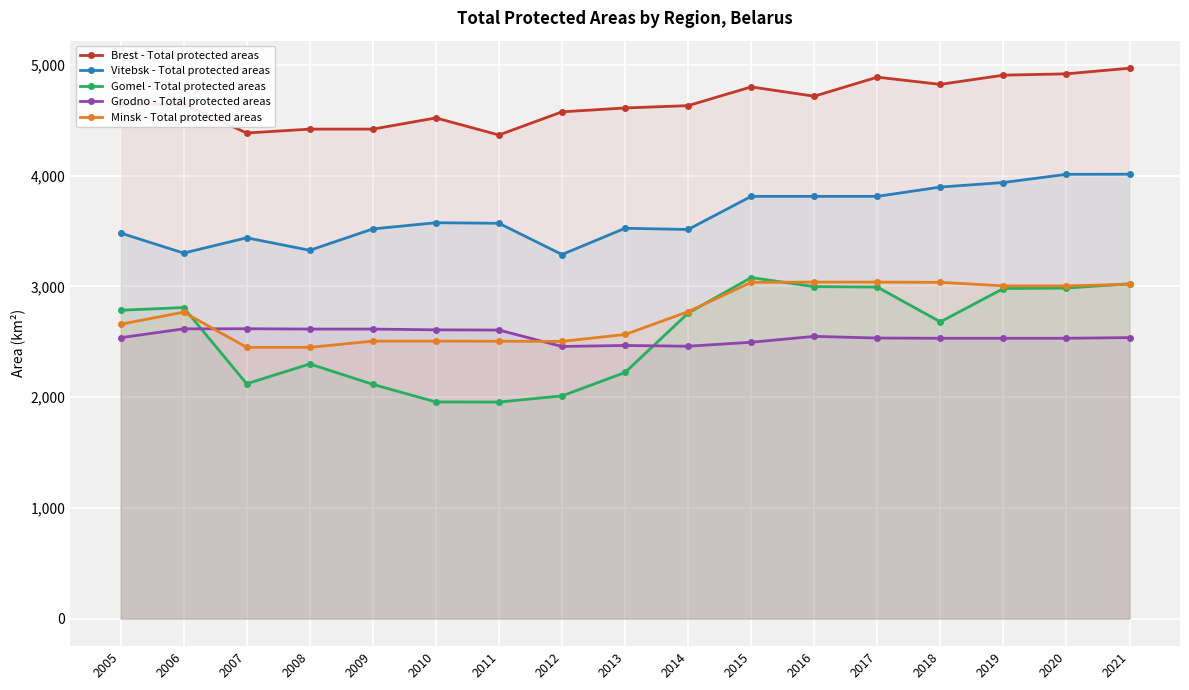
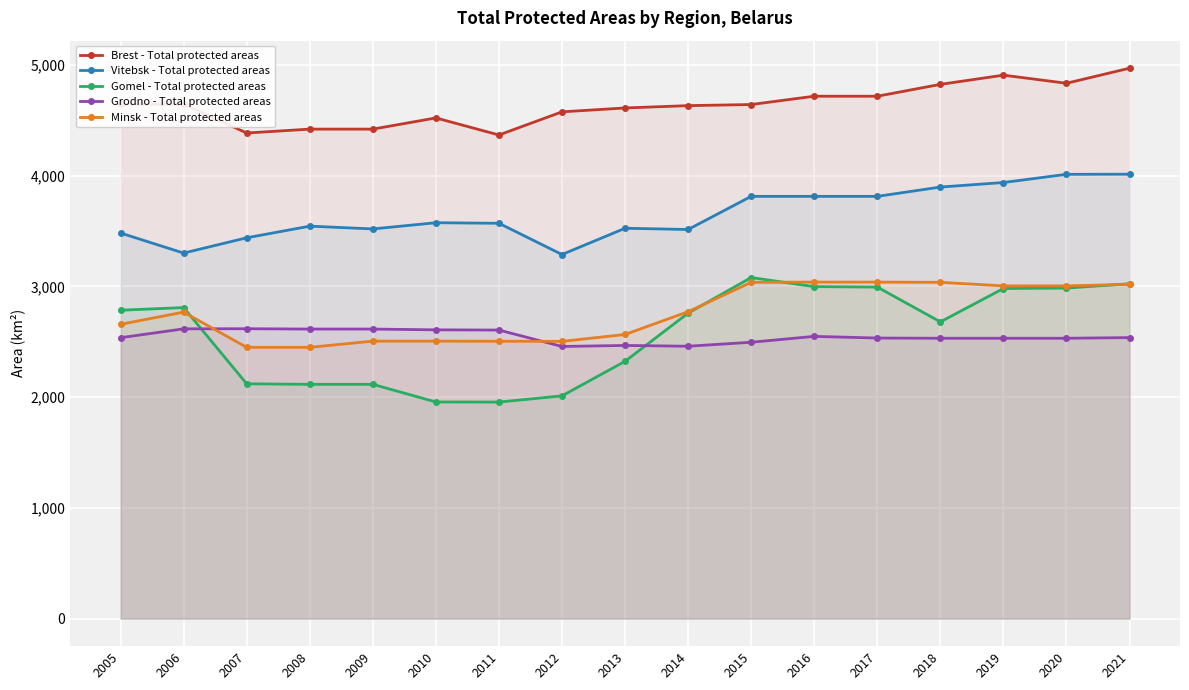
Vitebsk - Total protected areas, 2008: 3,330 -> 3,540
Gomel - Total protected areas, 2008: 2,300 -> 2,120
Gomel - Total protected areas, 2013: 2,220 -> 2,320
Brest - Total protected areas, 2015: 4,800 -> 4,640
Brest - Total protected areas, 2017: 4,890 -> 4,720
Brest - Total protected areas, 2020: 4,920 -> 4,830
